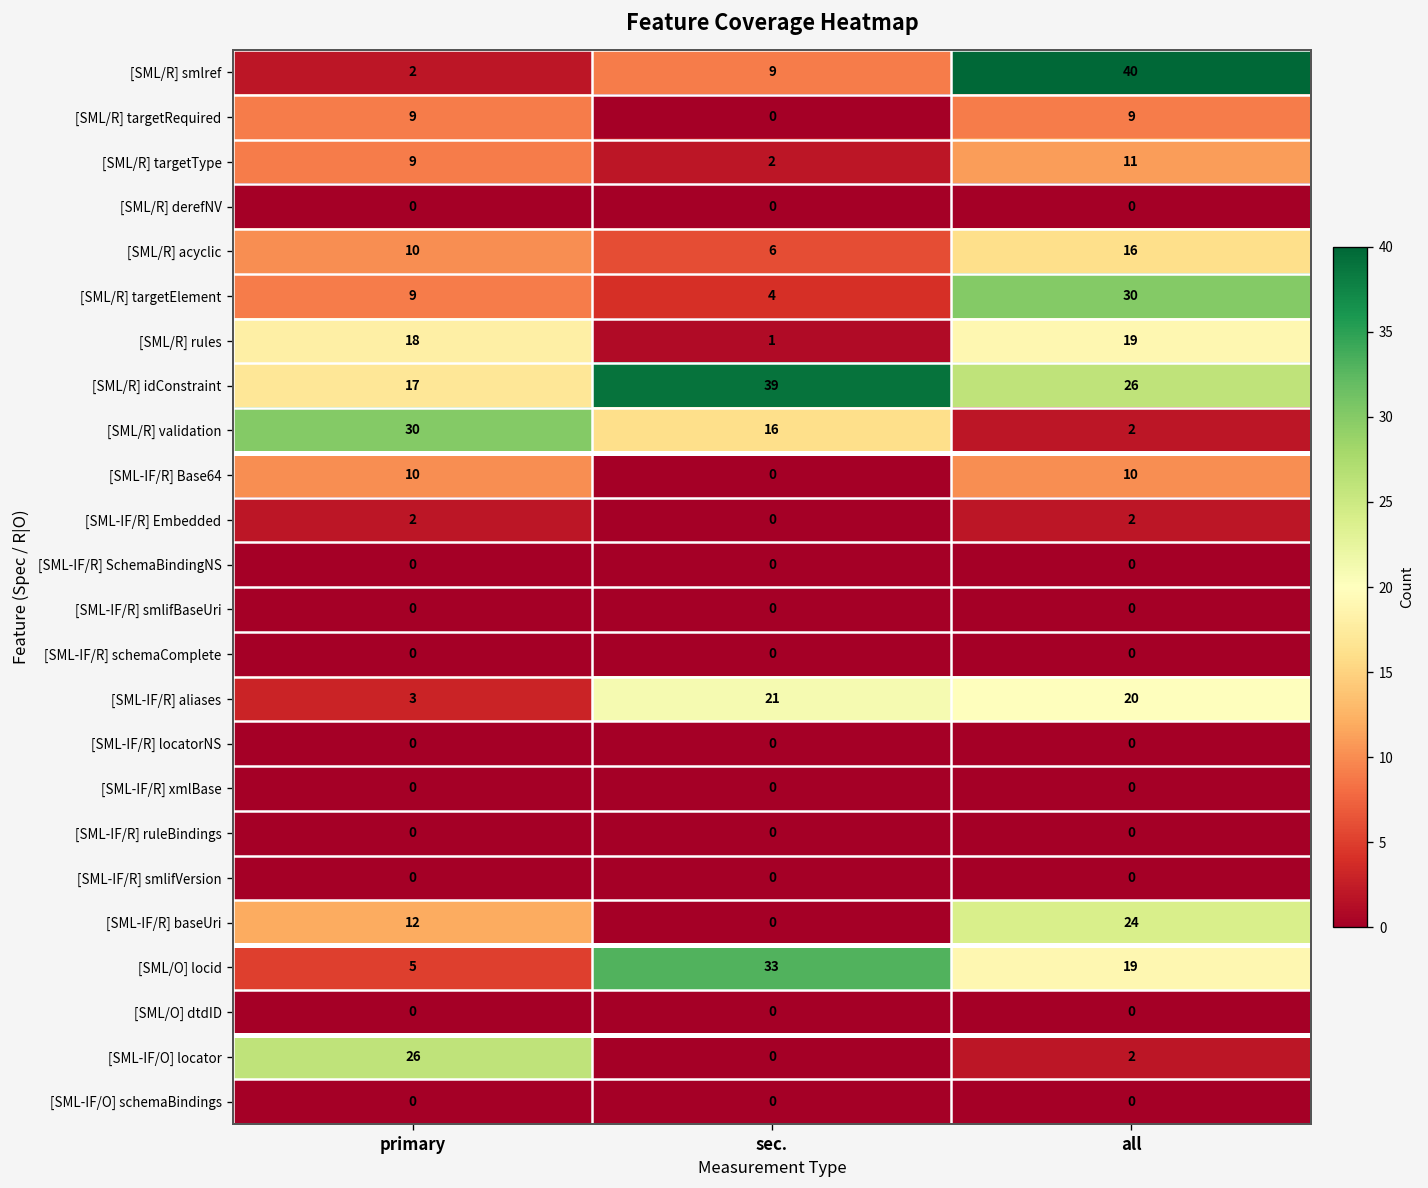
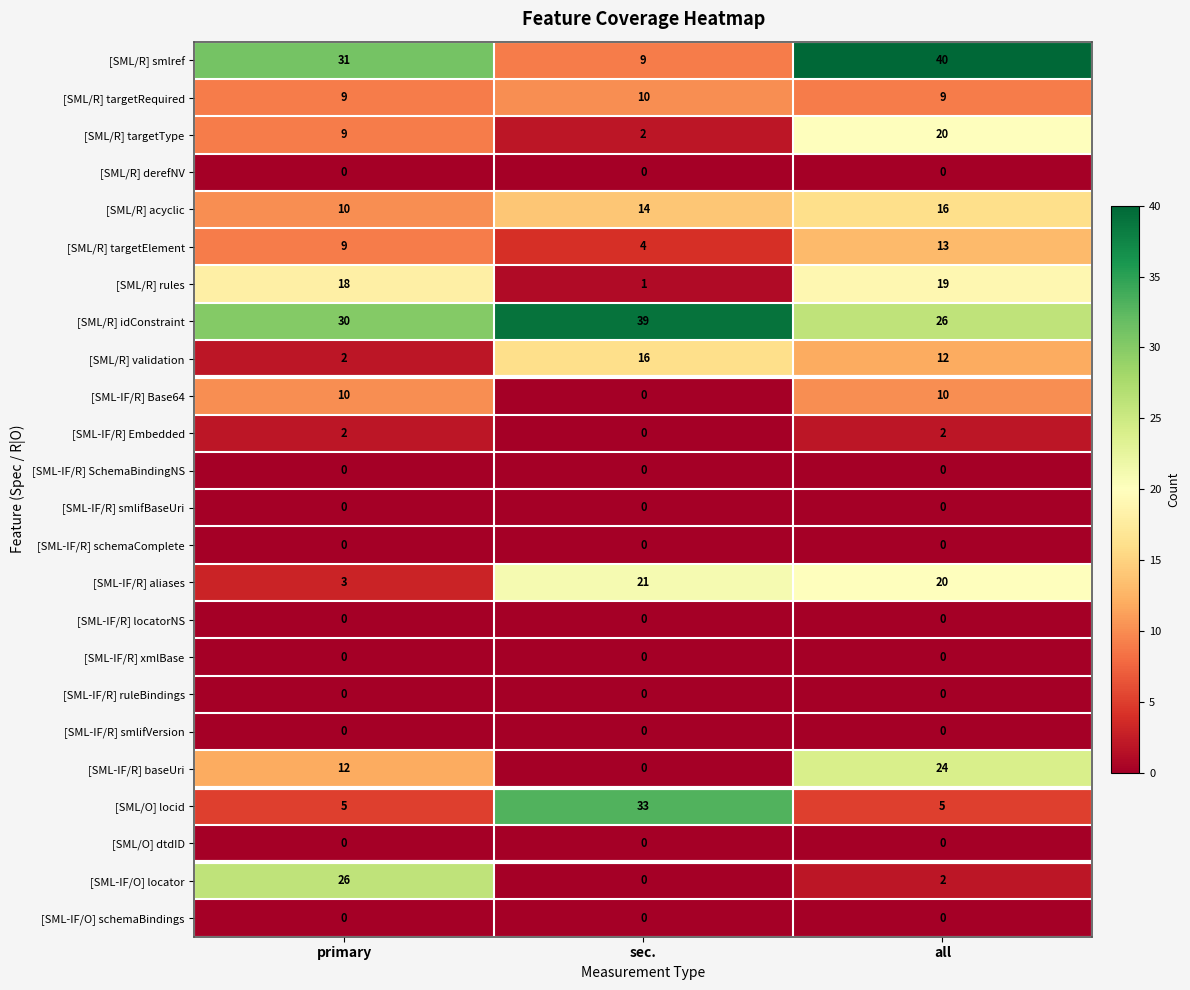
[SML/R] smlref, primary: 2 -> 31
[SML/R] targetRequired, sec.: 0 -> 10
[SML/R] targetType, all: 11 -> 20
[SML/R] acyclic, sec.: 6 -> 14
[SML/R] targetElement, all: 30 -> 13
[SML/R] idConstraint, primary: 17 -> 30
[SML/R] validation, primary: 30 -> 2
[SML/R] validation, all: 2 -> 12
[SML/O] locid, all: 19 -> 5
